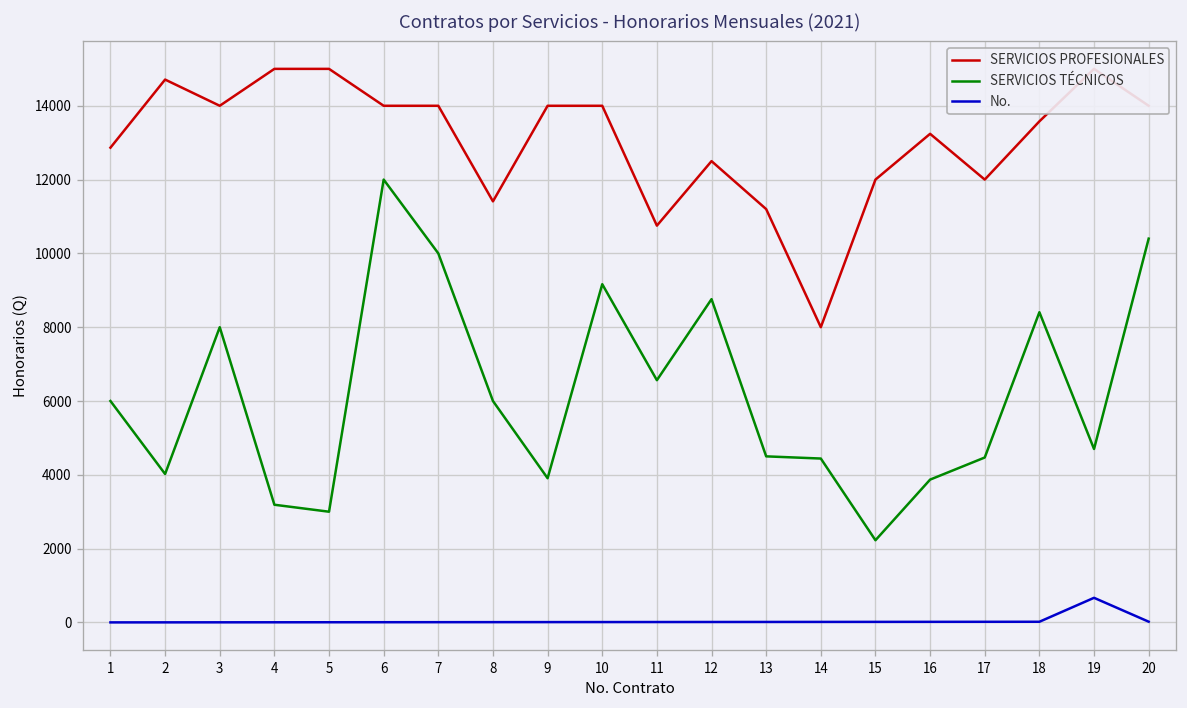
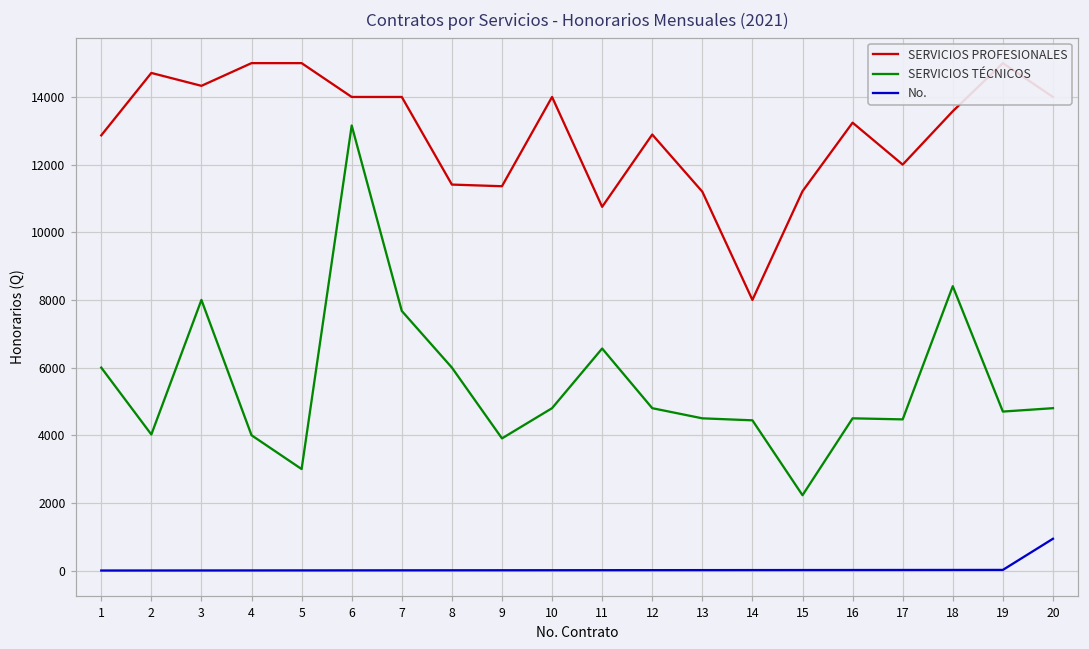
SERVICIOS PROFESIONALES, 3: 14000 -> 14300
SERVICIOS TÉCNICOS, 4: 3200 -> 4000
SERVICIOS TÉCNICOS, 6: 12000 -> 13200
SERVICIOS TÉCNICOS, 7: 10000 -> 7700
SERVICIOS PROFESIONALES, 9: 14000 -> 11400
SERVICIOS TÉCNICOS, 10: 9200 -> 4800
SERVICIOS PROFESIONALES, 12: 12500 -> 12900
SERVICIOS TÉCNICOS, 12: 8800 -> 4800
SERVICIOS PROFESIONALES, 15: 12000 -> 11200
SERVICIOS TÉCNICOS, 16: 3900 -> 4500
No., 19: 700 -> 0
SERVICIOS TÉCNICOS, 20: 10400 -> 4800
No., 20: 0 -> 900
